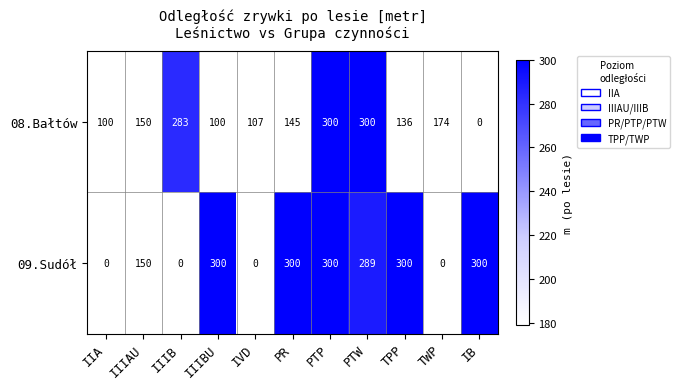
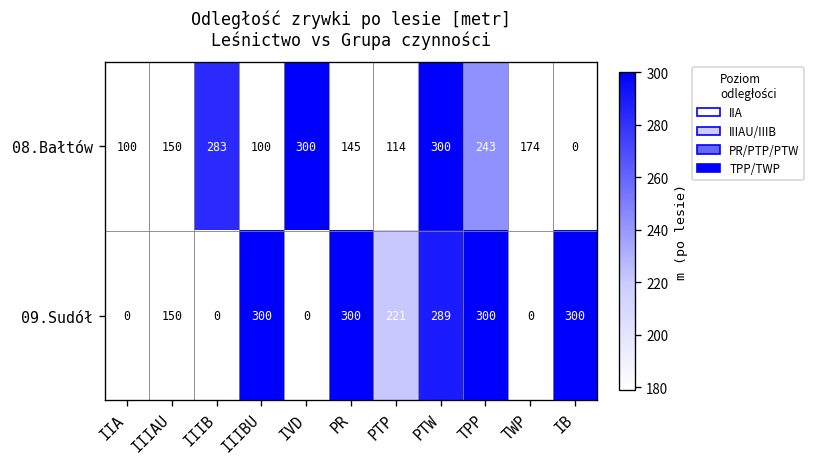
08.Bałtów, IVD: 107 -> 300
08.Bałtów, PTP: 300 -> 114
08.Bałtów, TPP: 136 -> 243
09.Sudół, PTP: 300 -> 221
